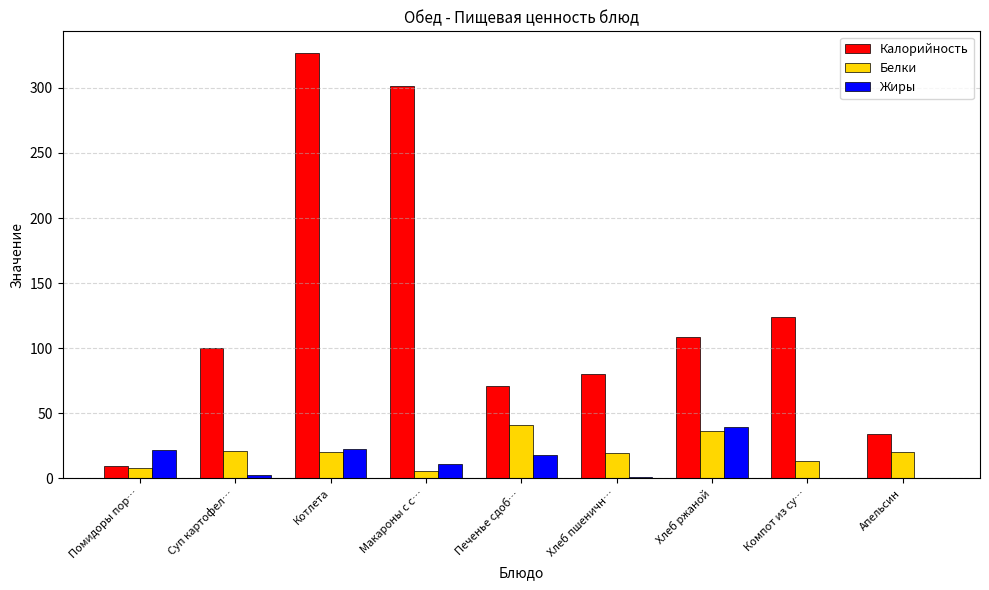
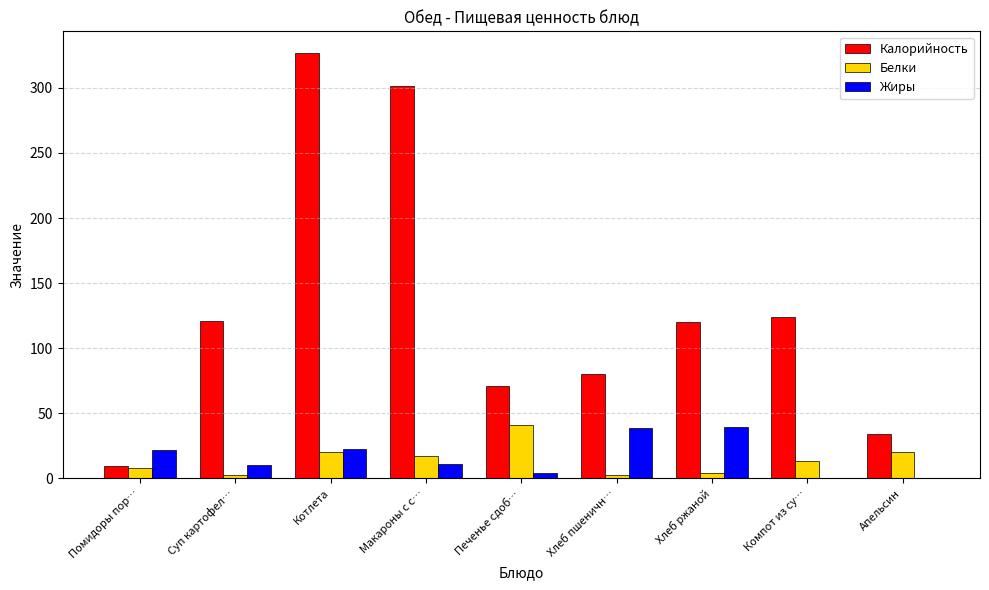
Калорийность, Суп картофел…: 100 -> 121
Белки, Суп картофел…: 21 -> 3
Жиры, Суп картофел…: 3 -> 11
Белки, Макароны с с…: 6 -> 17
Жиры, Печенье сдоб…: 18 -> 4
Белки, Хлеб пшеничн…: 20 -> 3
Жиры, Хлеб пшеничн…: 1 -> 39
Калорийность, Хлеб ржаной: 109 -> 120
Белки, Хлеб ржаной: 37 -> 4
